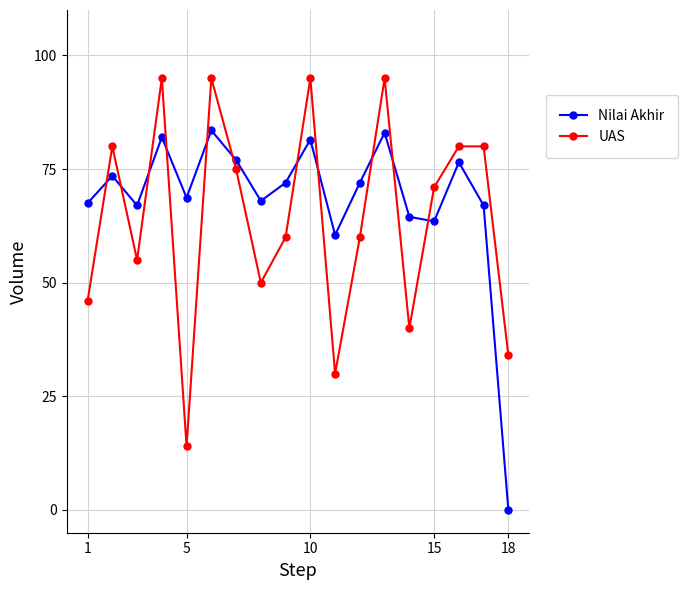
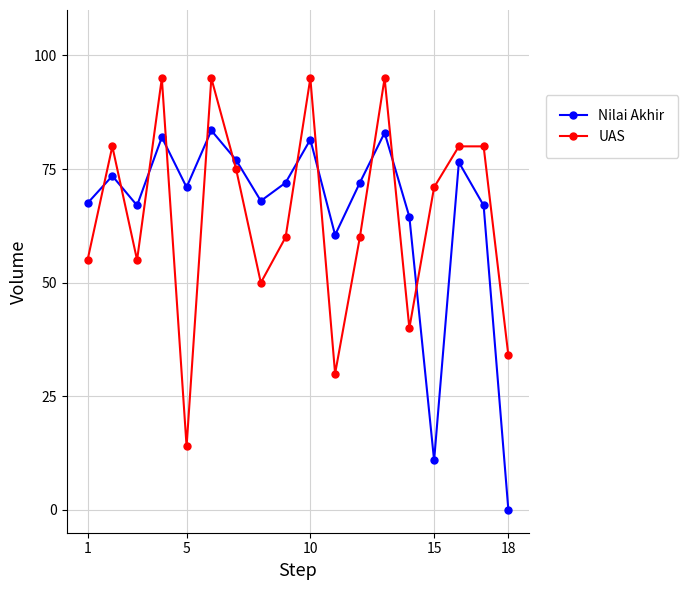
UAS, 1: 46 -> 55
Nilai Akhir, 5: 69 -> 71
Nilai Akhir, 15: 64 -> 11
